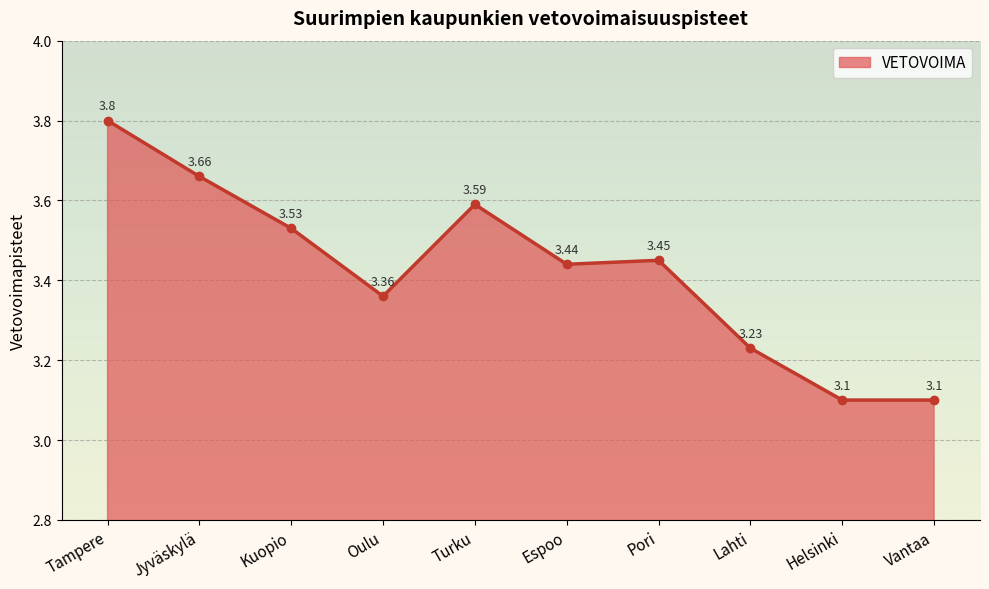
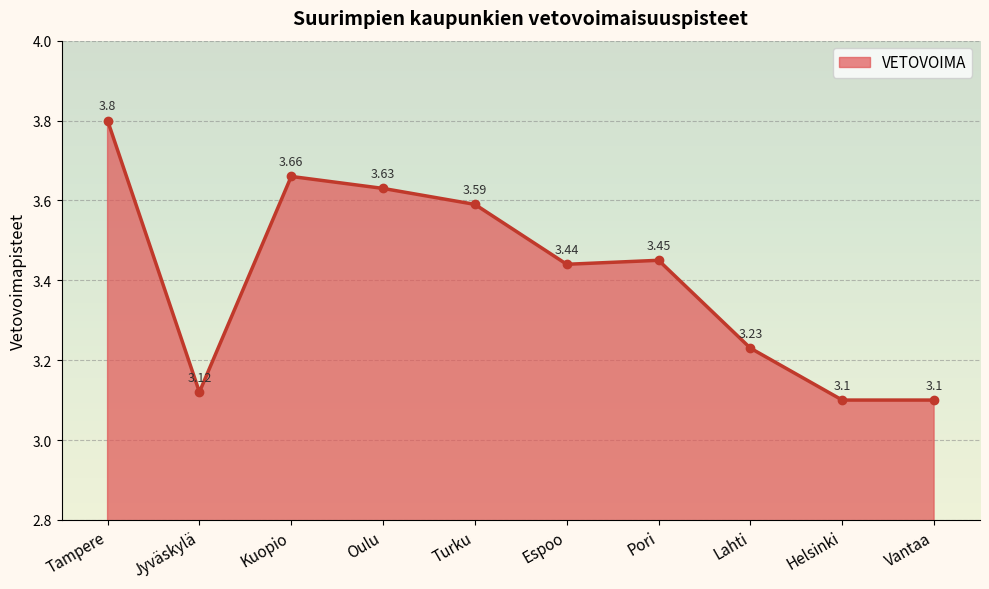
Jyväskylä: 3.66 -> 3.12
Kuopio: 3.53 -> 3.66
Oulu: 3.36 -> 3.63
